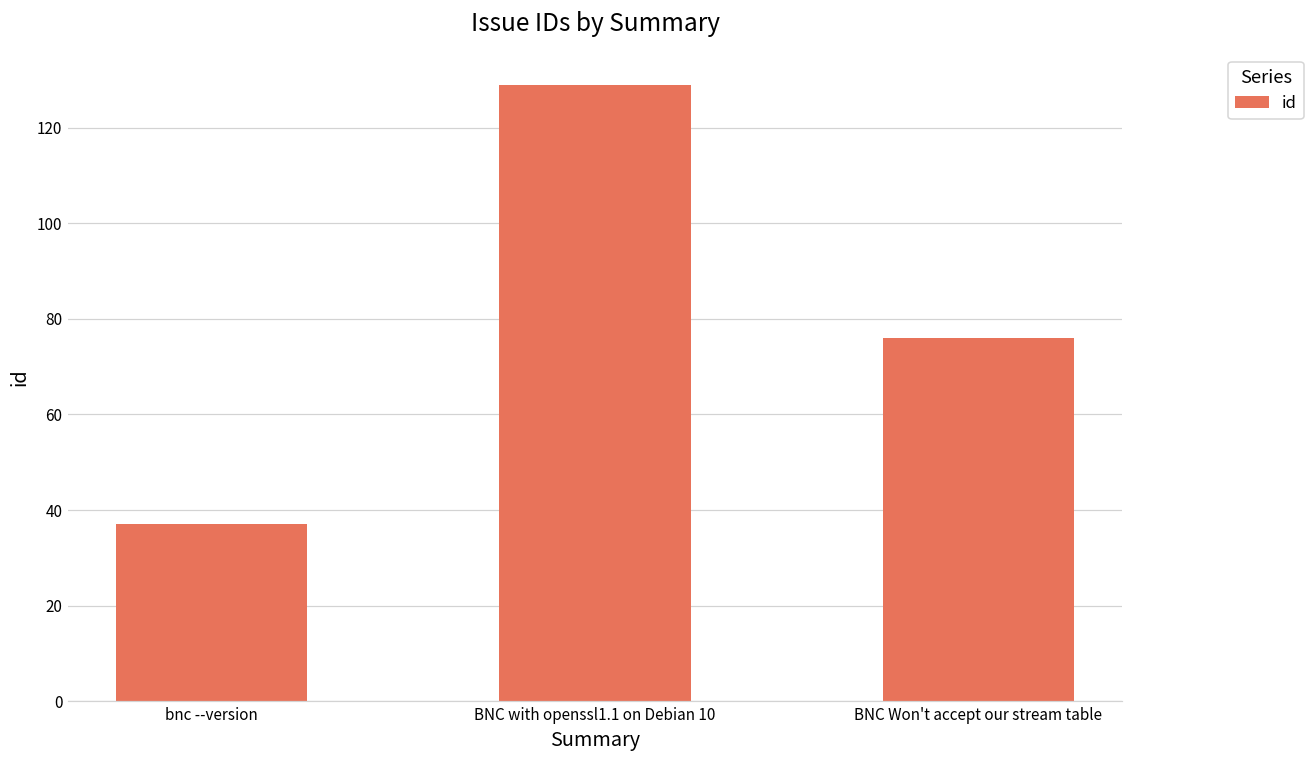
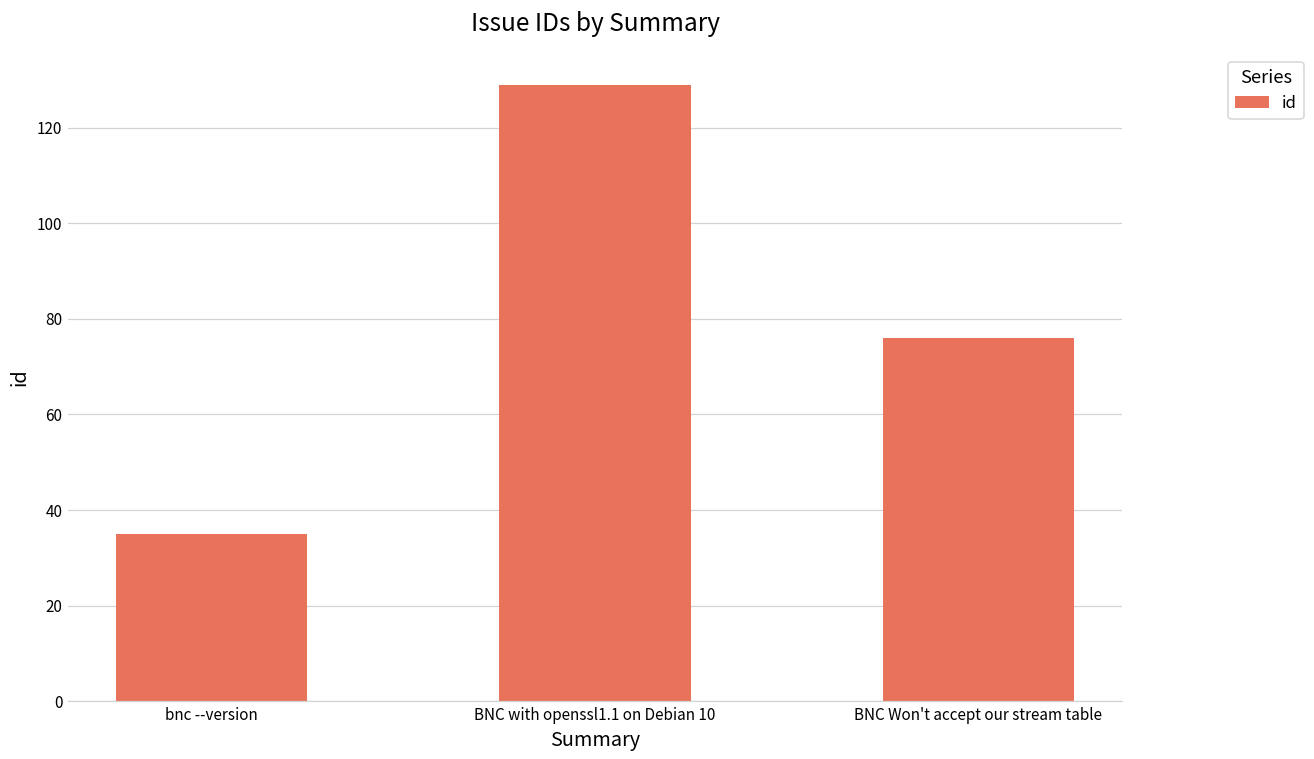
bnc --version: 37 -> 35
